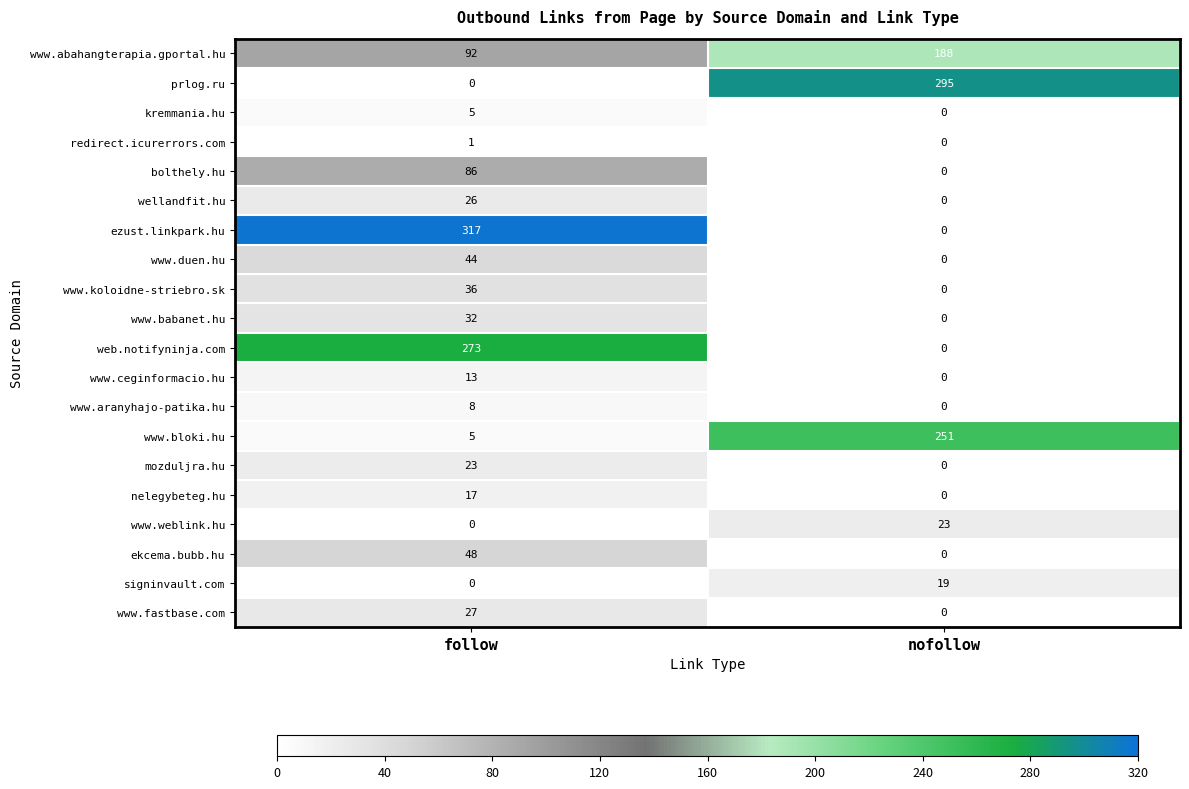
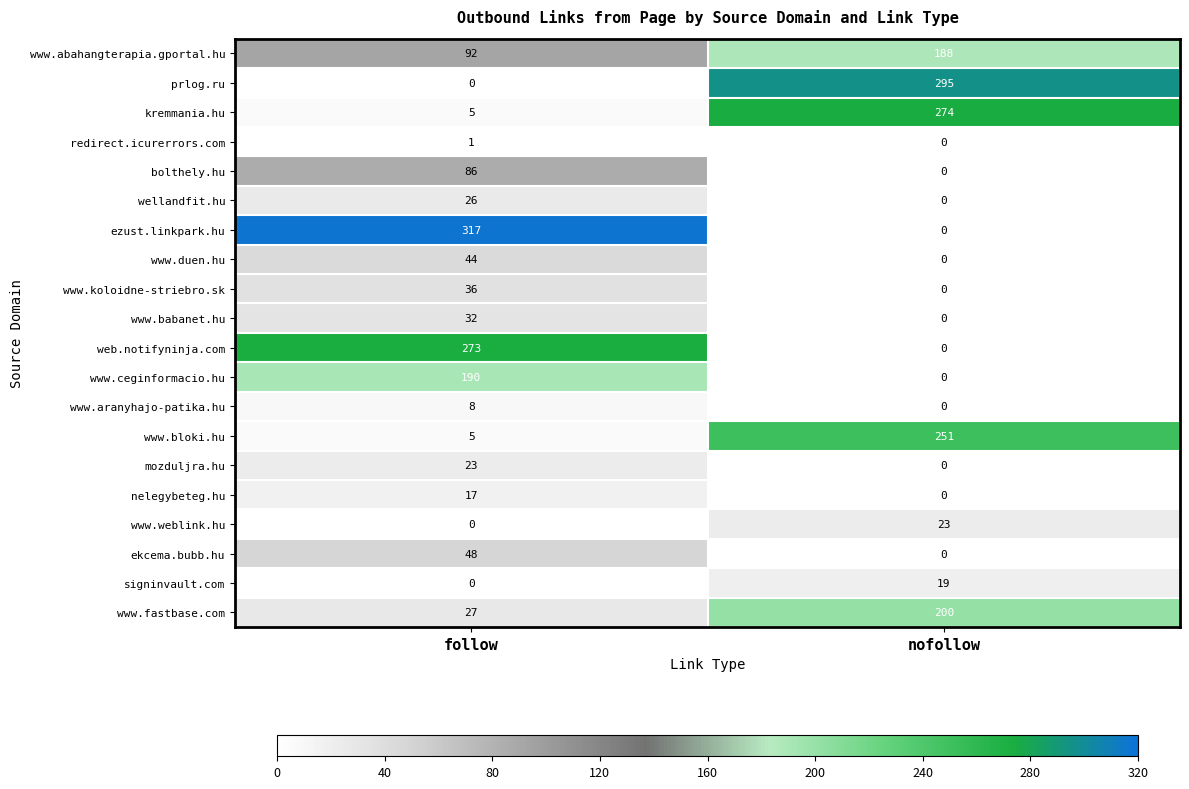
kremmania.hu, nofollow: 0 -> 274
www.ceginformacio.hu, follow: 13 -> 190
www.fastbase.com, nofollow: 0 -> 200
